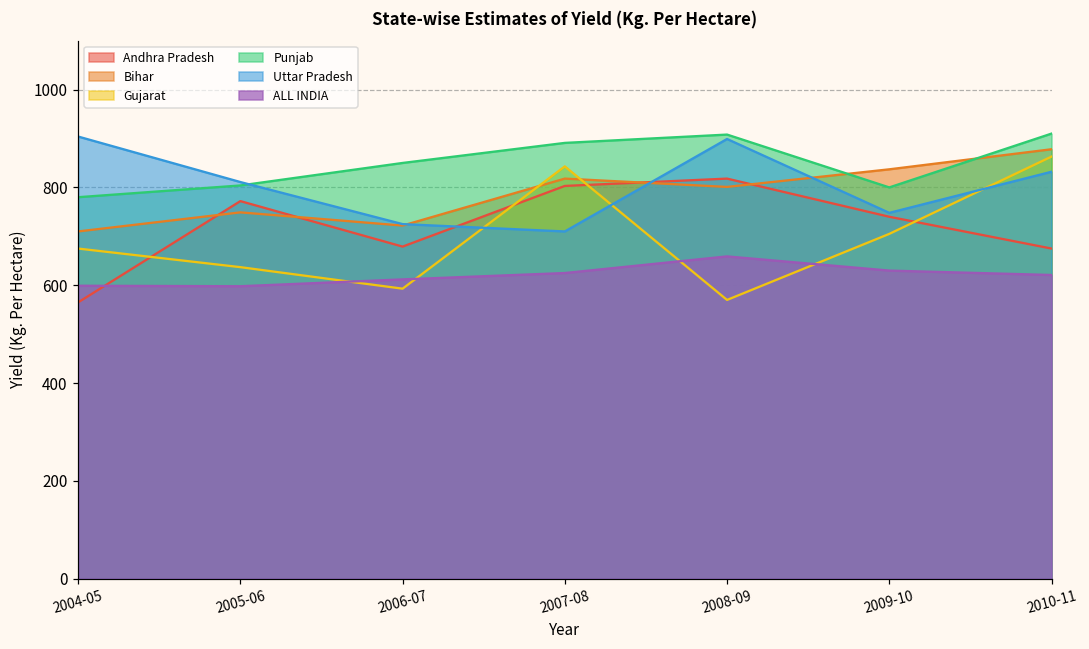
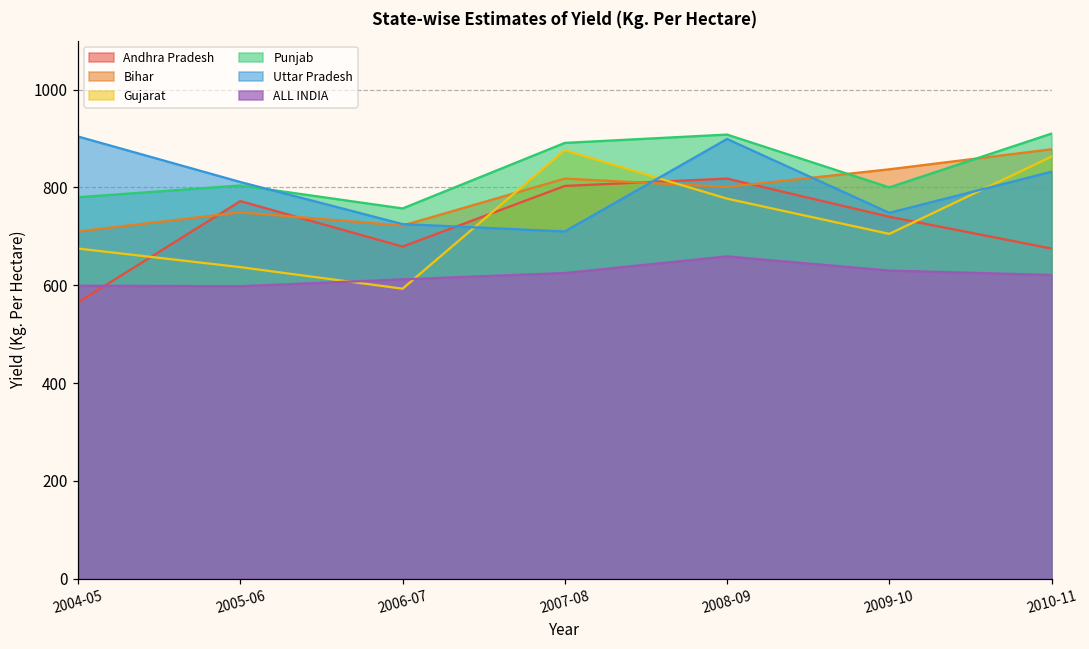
Punjab, 2006-07: 850 -> 760
Gujarat, 2007-08: 840 -> 880
Gujarat, 2008-09: 570 -> 780
